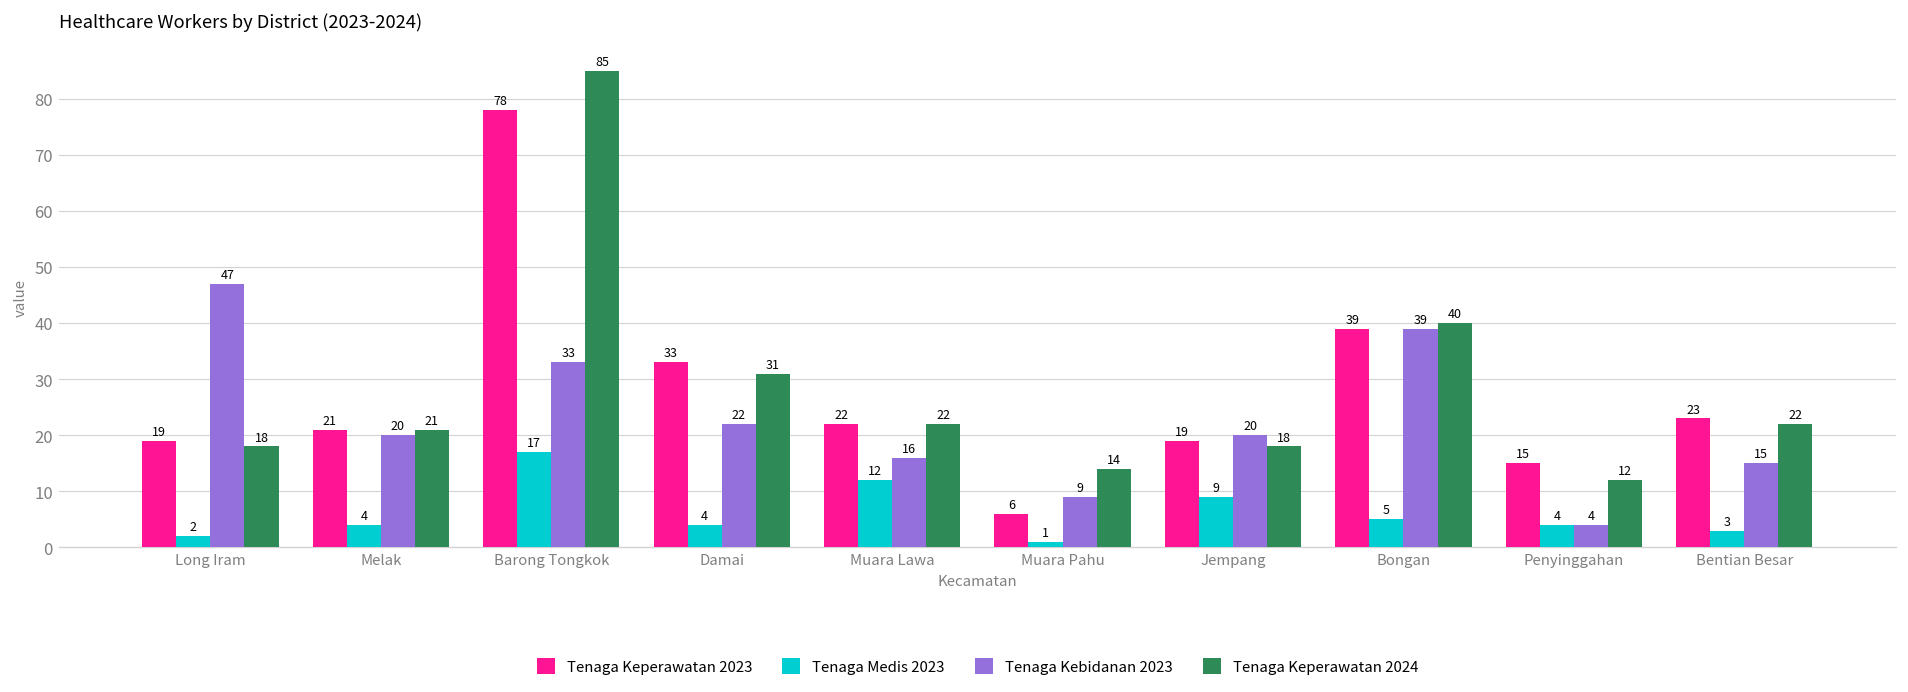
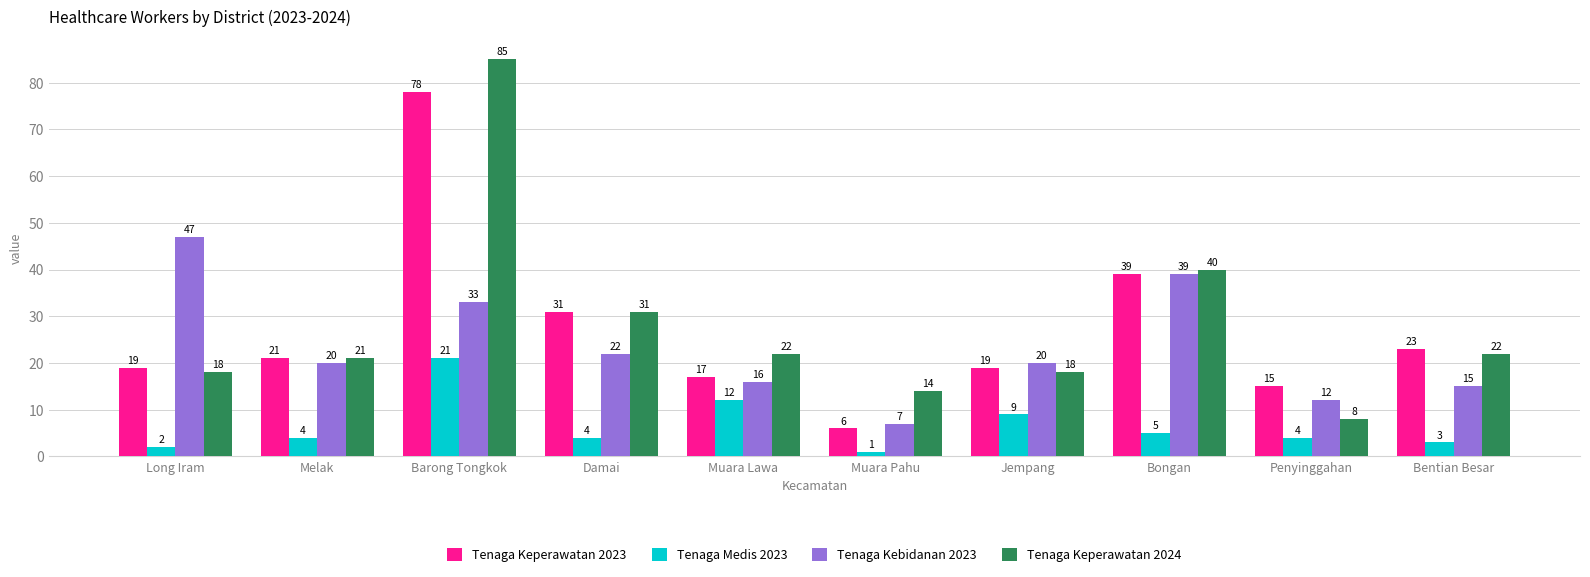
Tenaga Medis 2023, Barong Tongkok: 17 -> 21
Tenaga Keperawatan 2023, Damai: 33 -> 31
Tenaga Keperawatan 2023, Muara Lawa: 22 -> 17
Tenaga Kebidanan 2023, Muara Pahu: 9 -> 7
Tenaga Kebidanan 2023, Penyinggahan: 4 -> 12
Tenaga Keperawatan 2024, Penyinggahan: 12 -> 8
